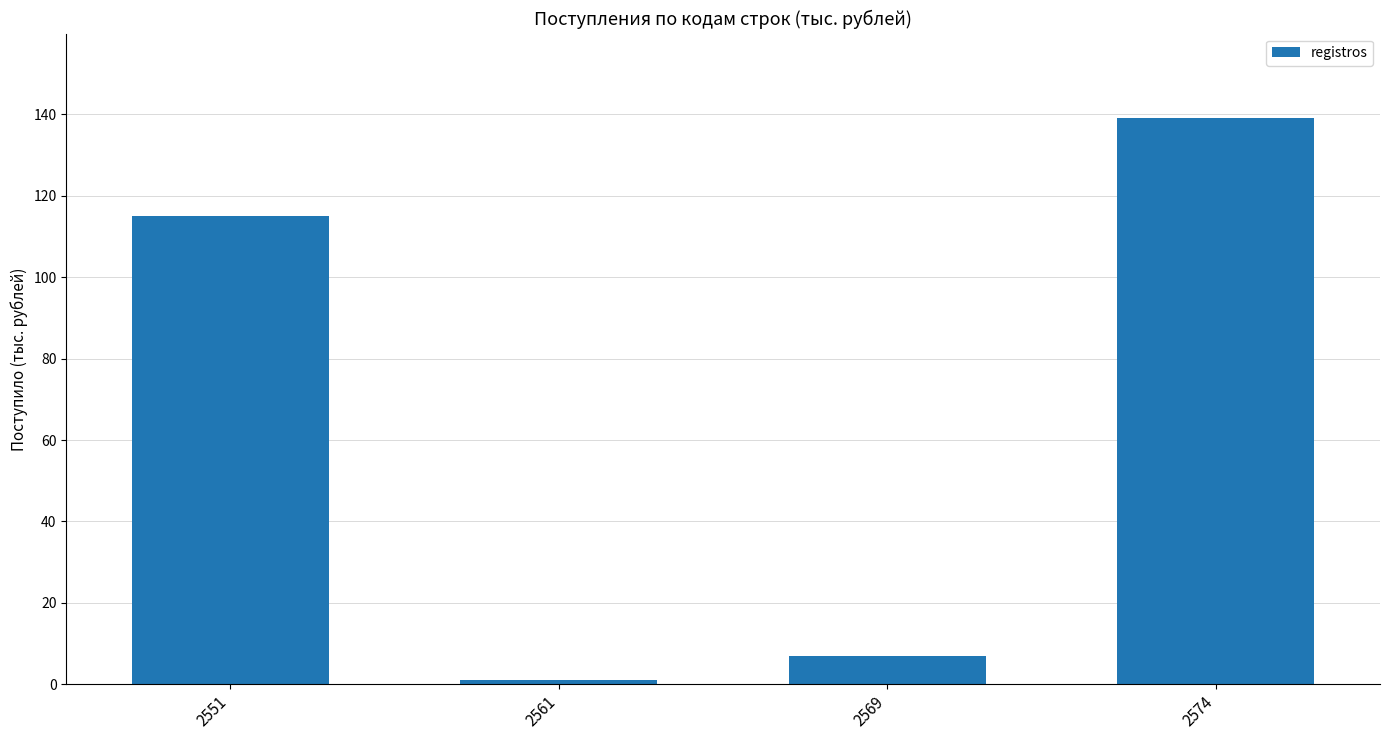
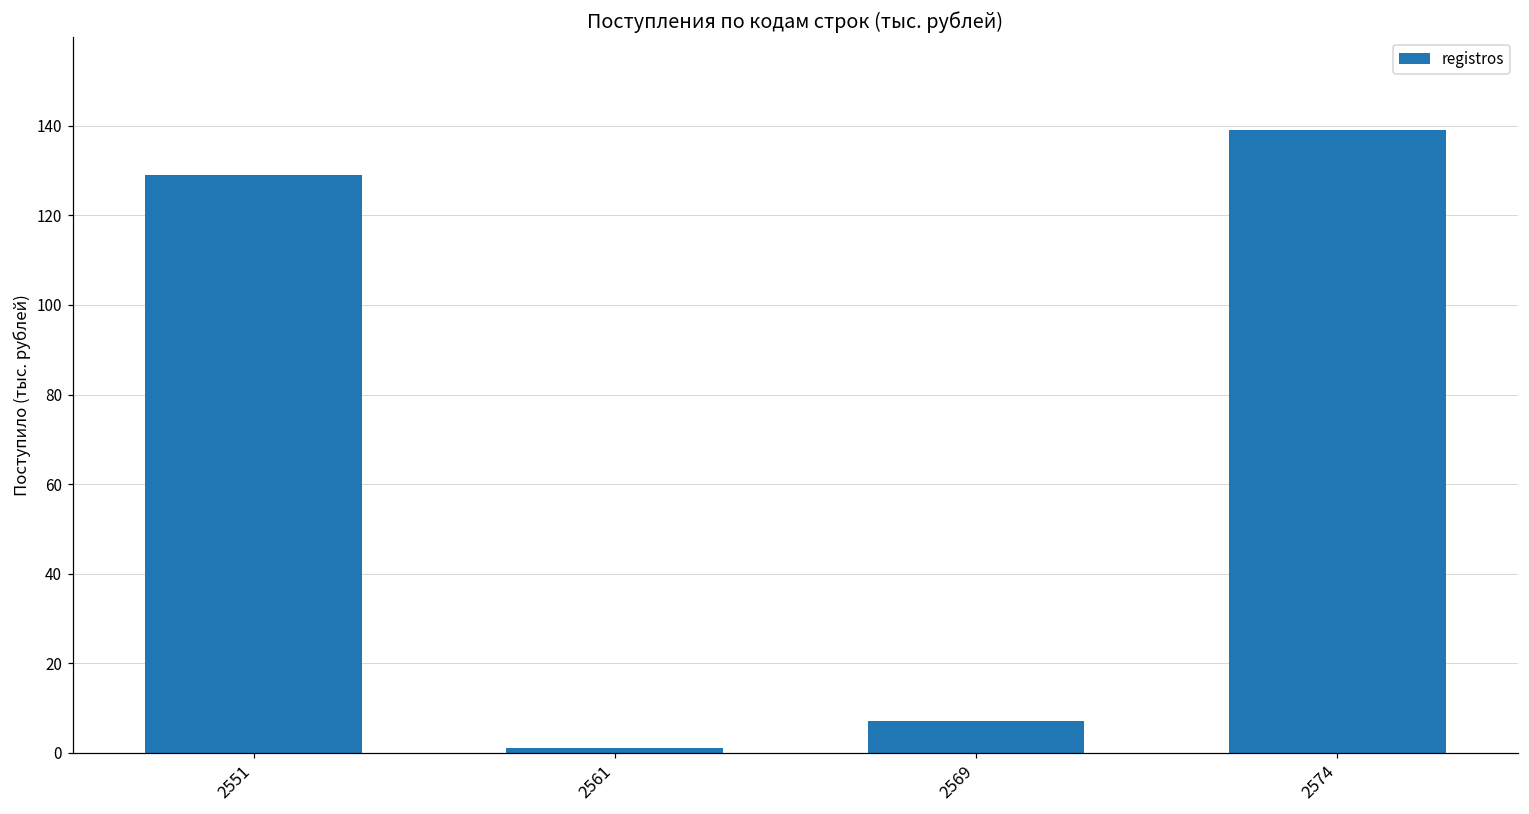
2551: 115 -> 129
